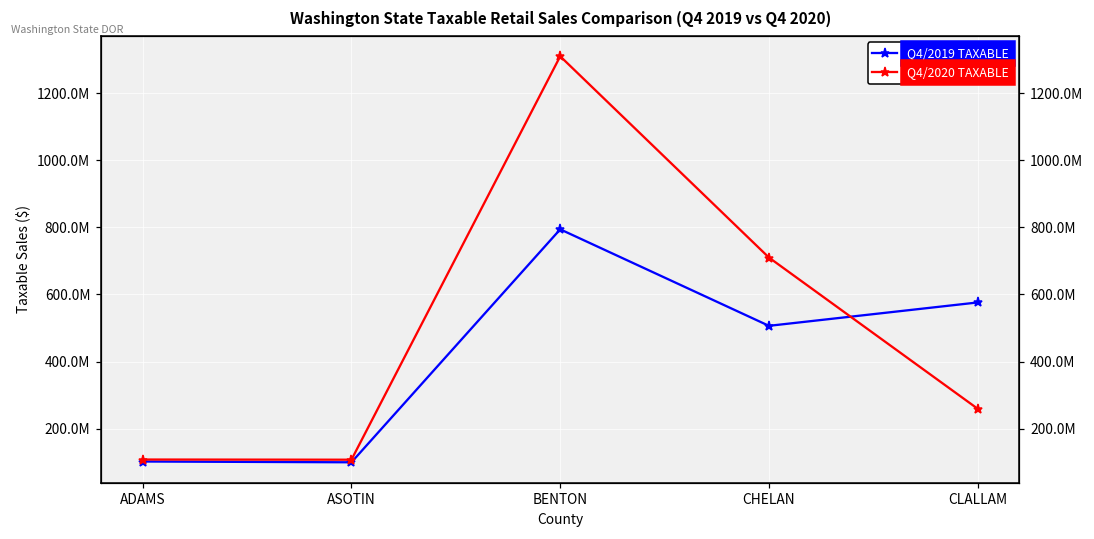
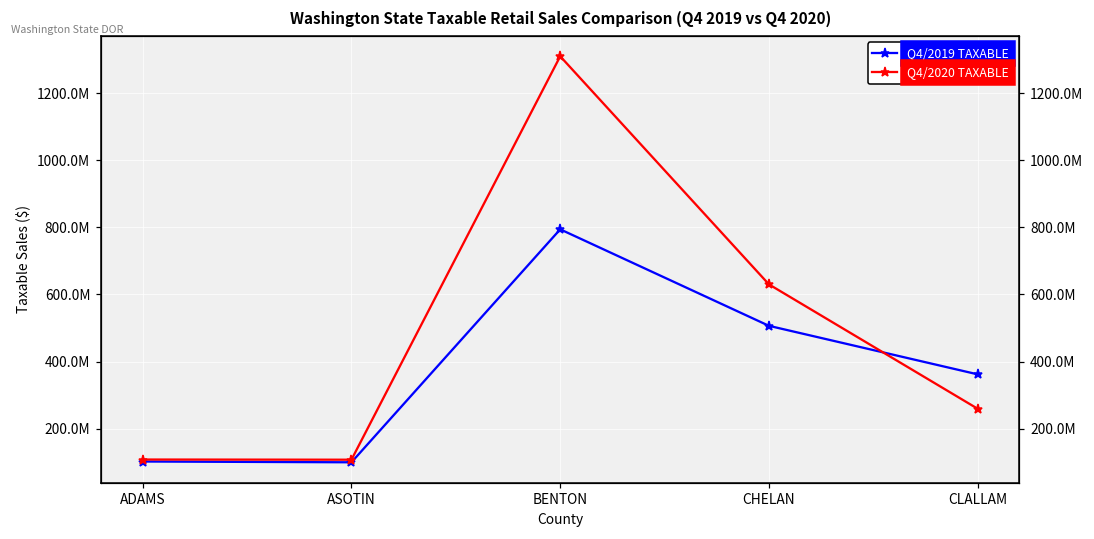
Q4/2020 TAXABLE, CHELAN: 710000000 -> 630000000
Q4/2019 TAXABLE, CLALLAM: 580000000 -> 360000000
